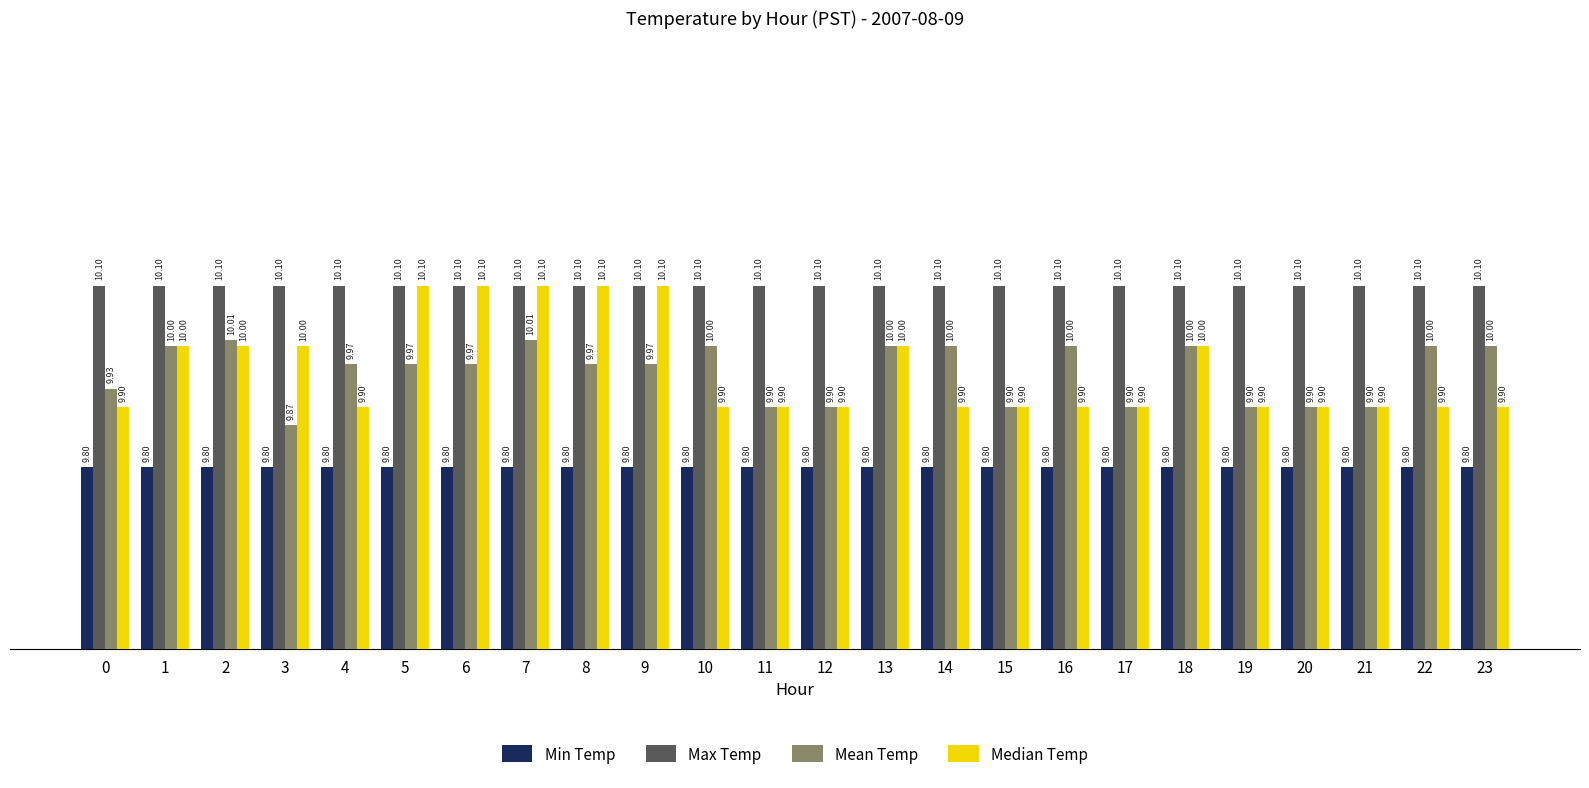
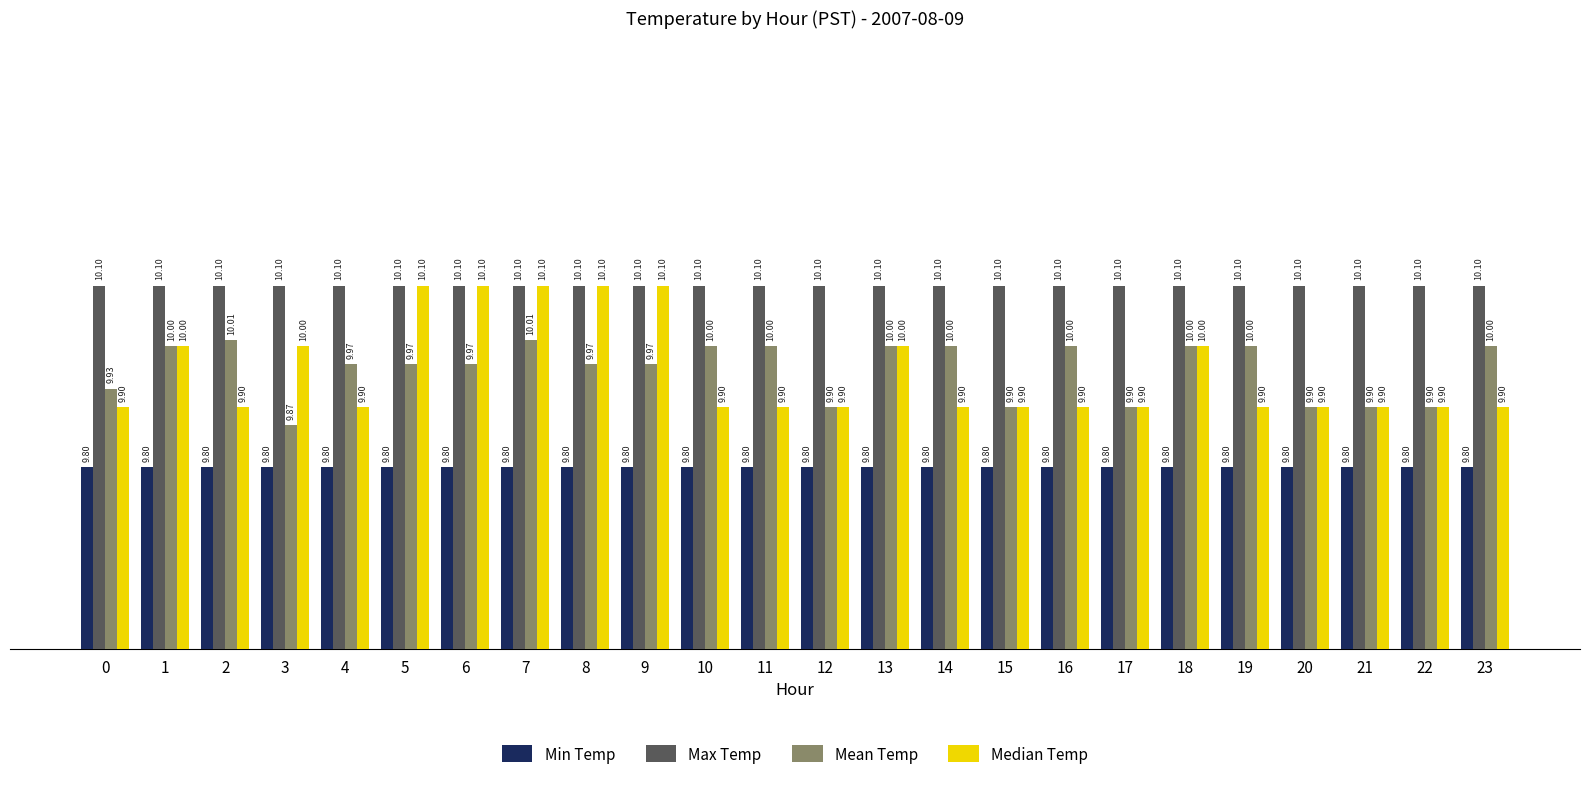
Median Temp, 2: 10.00 -> 9.90
Mean Temp, 11: 9.90 -> 10.00
Mean Temp, 19: 9.90 -> 10.00
Mean Temp, 22: 10.00 -> 9.90
